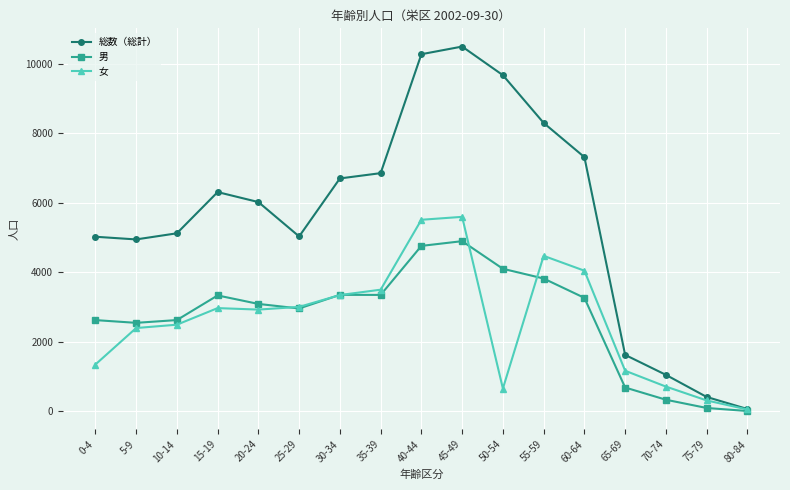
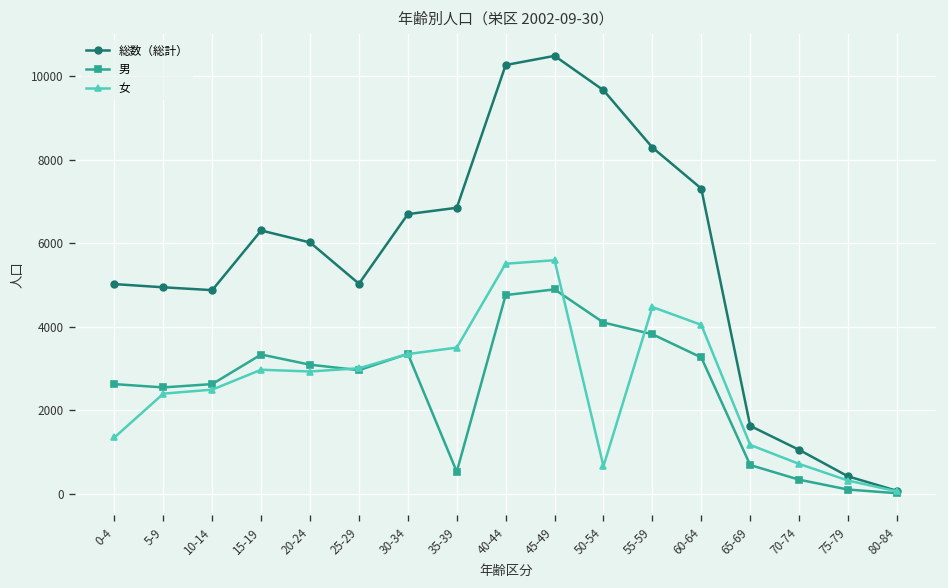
総数（総計）, 10-14: 5100 -> 4900
男, 35-39: 3400 -> 500
